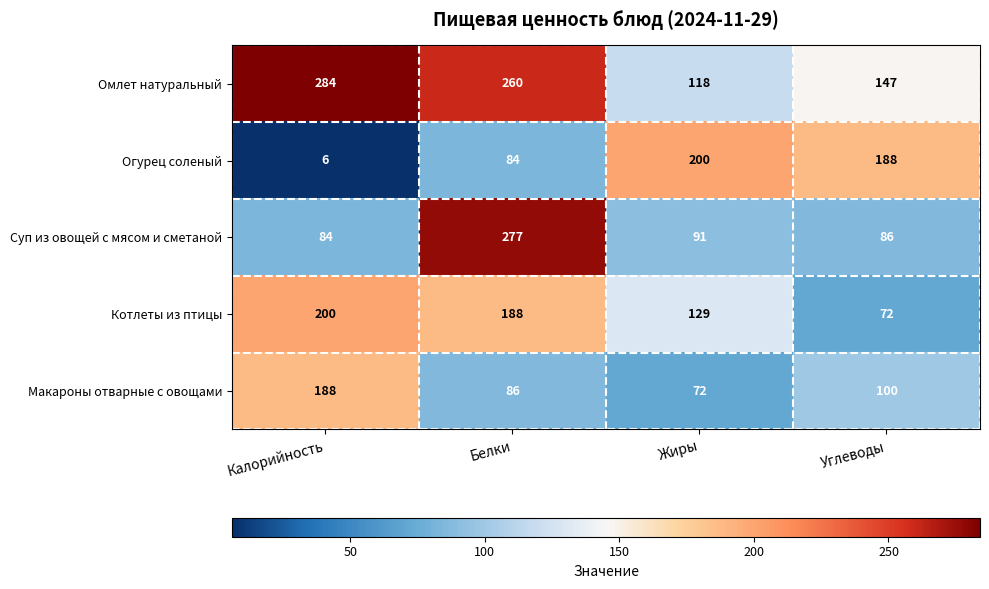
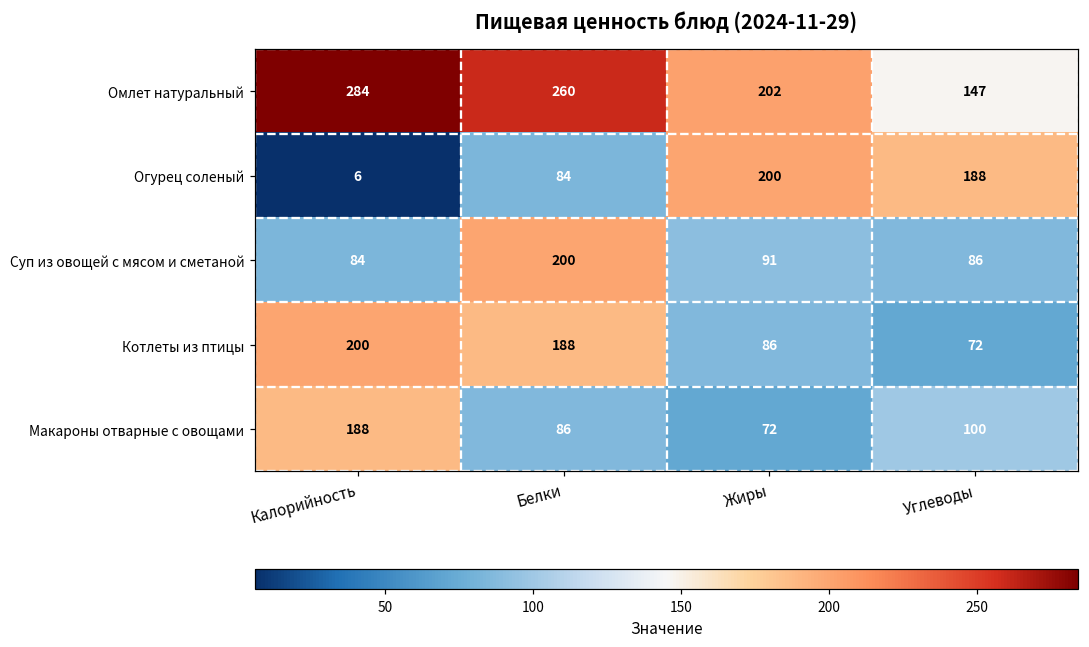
Омлет натуральный, Жиры: 118 -> 202
Суп из овощей с мясом и сметаной, Белки: 277 -> 200
Котлеты из птицы, Жиры: 129 -> 86
